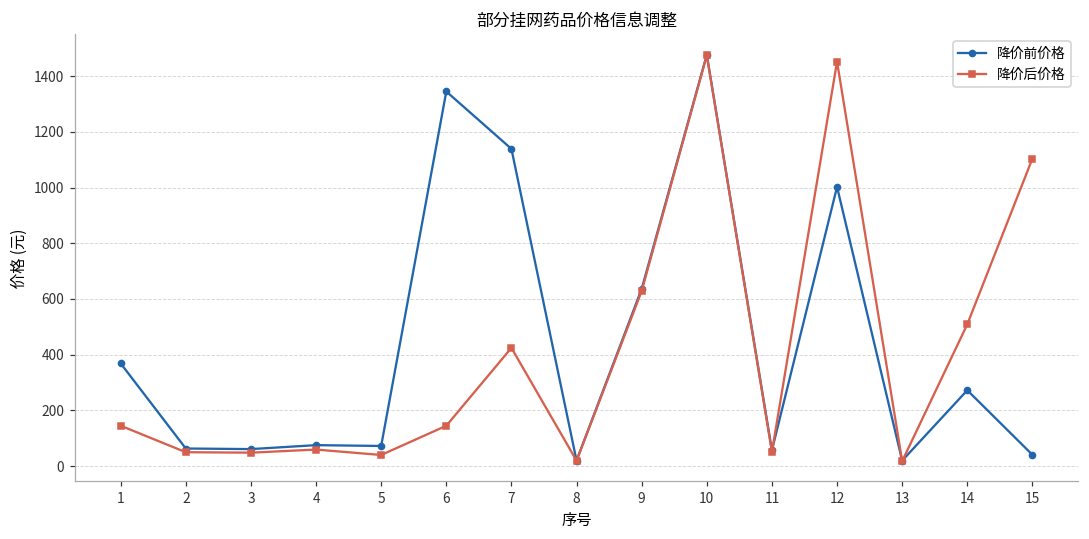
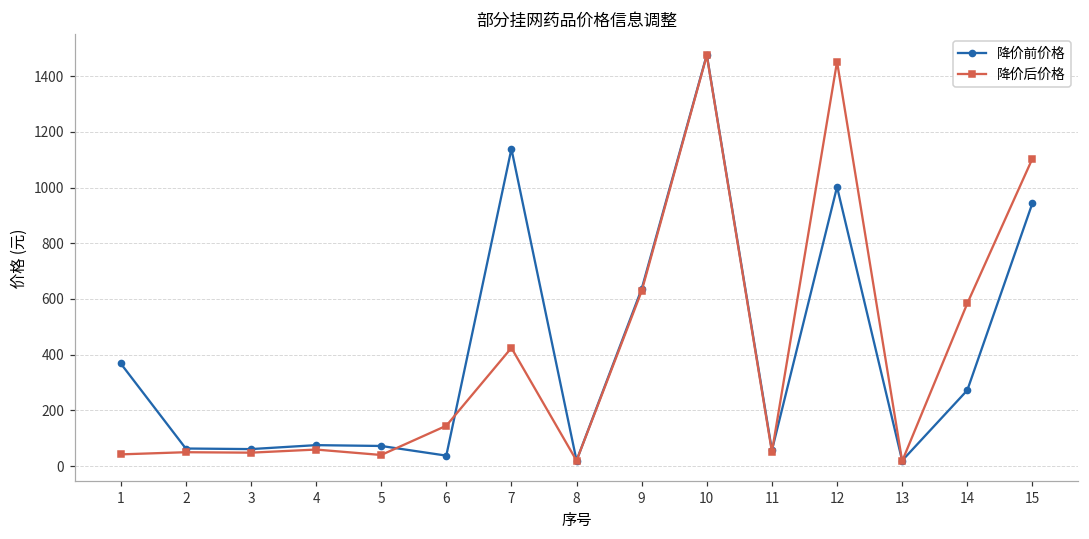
降价后价格, 1: 140 -> 40
降价前价格, 6: 1350 -> 40
降价后价格, 14: 510 -> 580
降价前价格, 15: 40 -> 940
